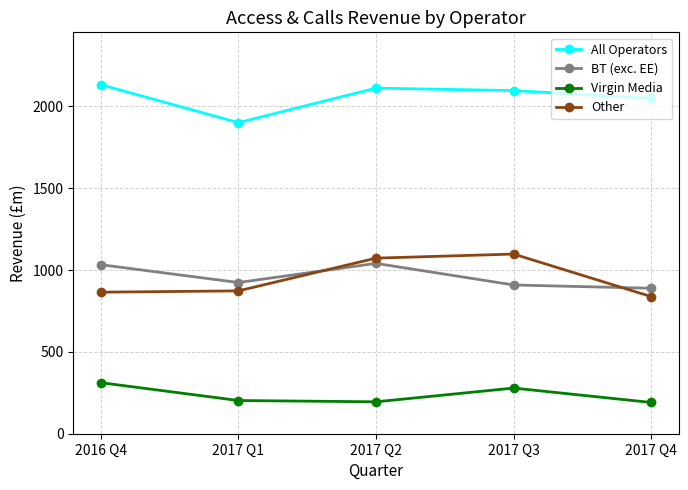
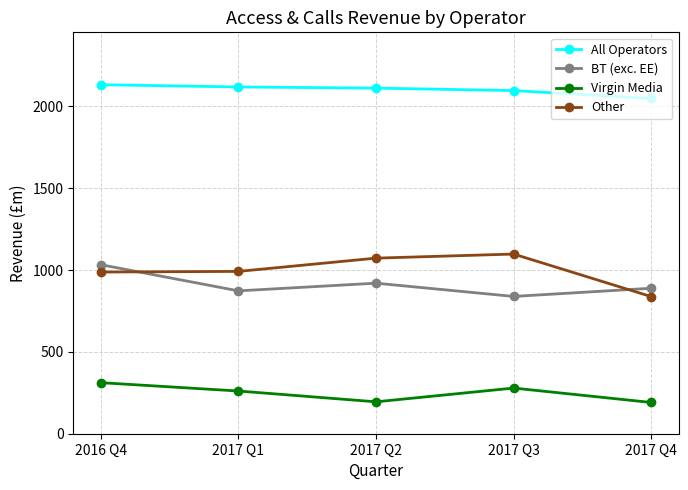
Other, 2016 Q4: 870 -> 990
All Operators, 2017 Q1: 1900 -> 2120
BT (exc. EE), 2017 Q1: 920 -> 870
Virgin Media, 2017 Q1: 200 -> 260
Other, 2017 Q1: 870 -> 990
BT (exc. EE), 2017 Q2: 1040 -> 920
BT (exc. EE), 2017 Q3: 910 -> 840
